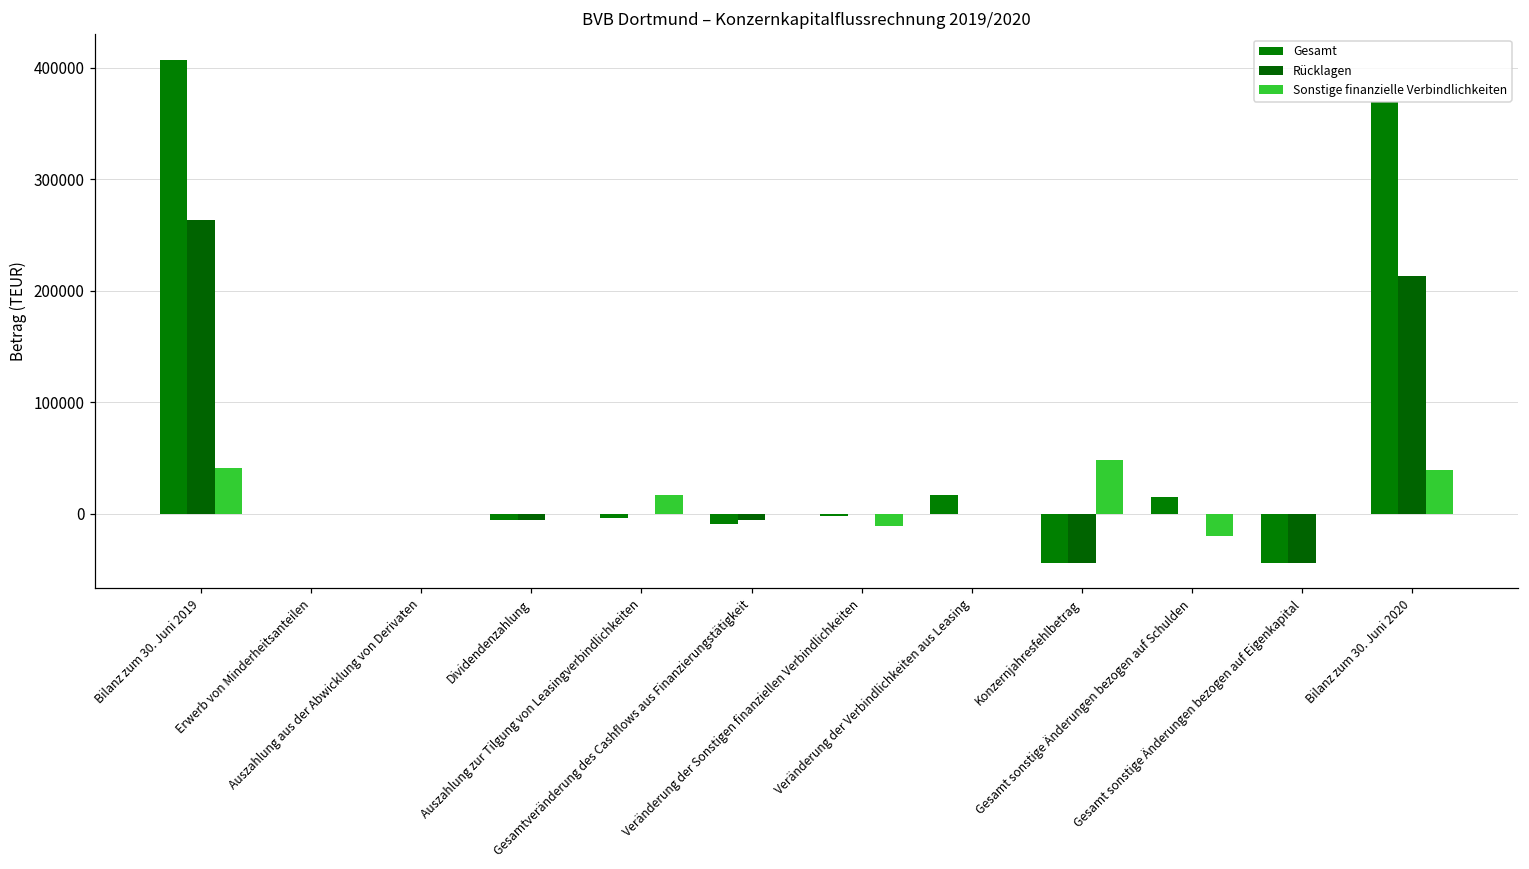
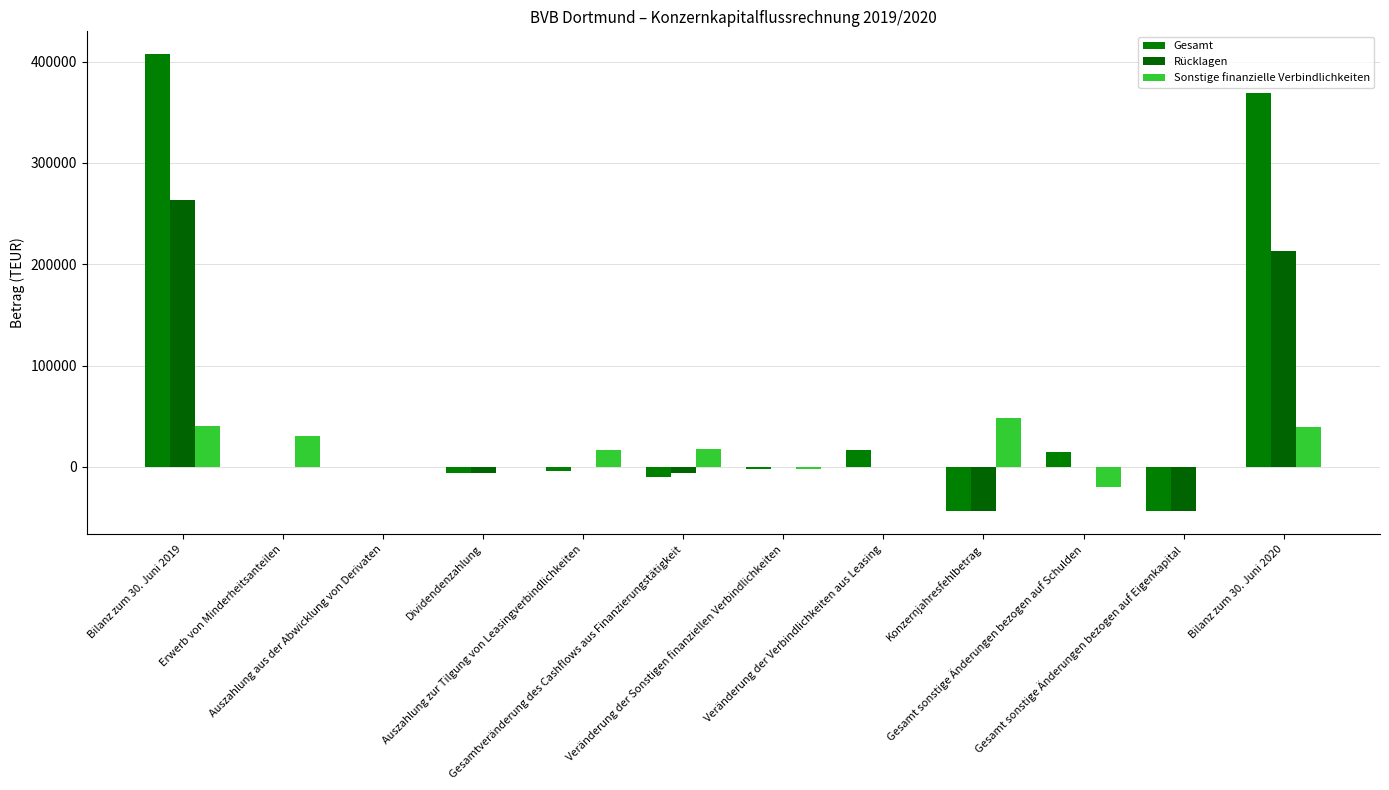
Sonstige finanzielle Verbindlichkeiten, Erwerb von Minderheitsanteilen: 0 -> 31000
Sonstige finanzielle Verbindlichkeiten, Gesamtveränderung des Cashflows aus Finanzierungstätigkeit: 0 -> 18000
Sonstige finanzielle Verbindlichkeiten, Veränderung der Sonstigen finanziellen Verbindlichkeiten: -11000 -> -2000
